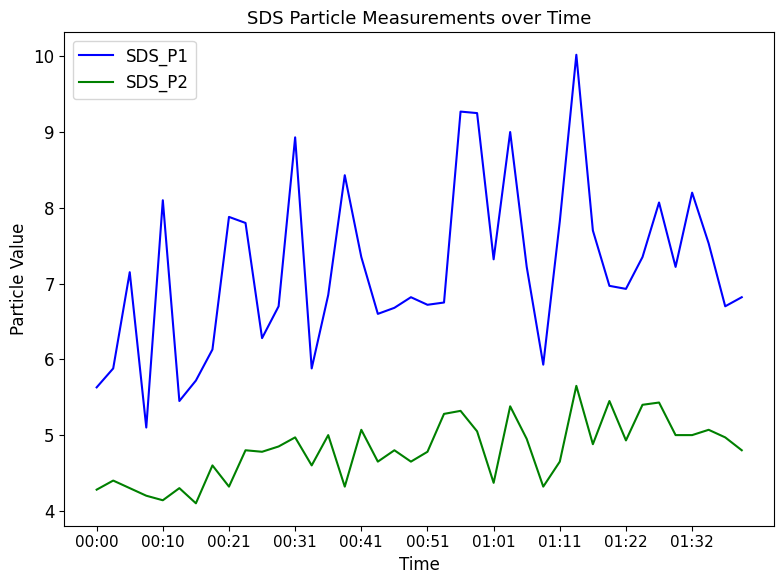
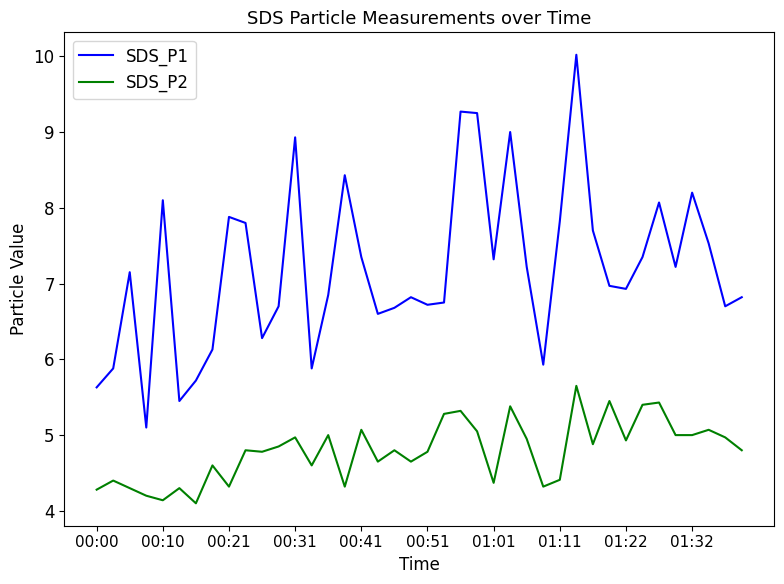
SDS_P2, 01:11: 4.7 -> 4.4
